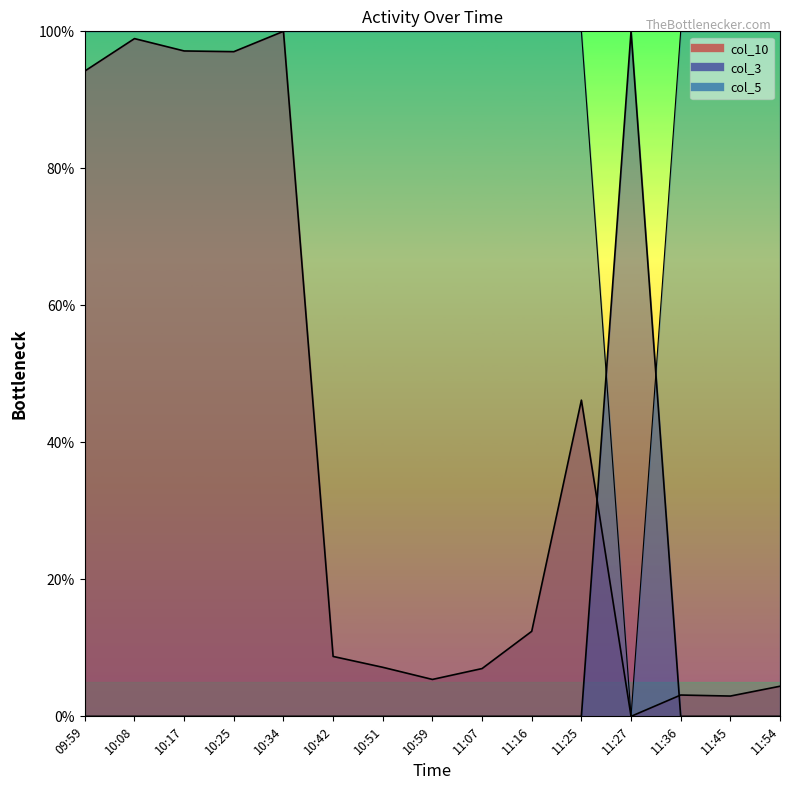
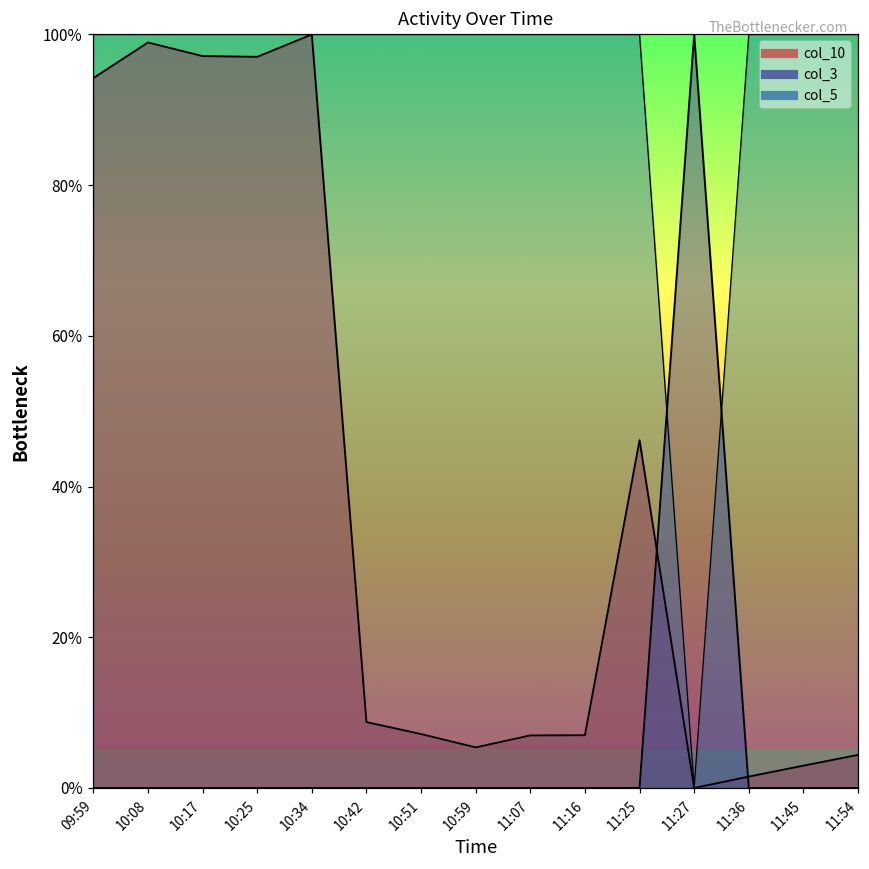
col_10, 11:16: 12% -> 7%
col_10, 11:36: 3% -> 2%
